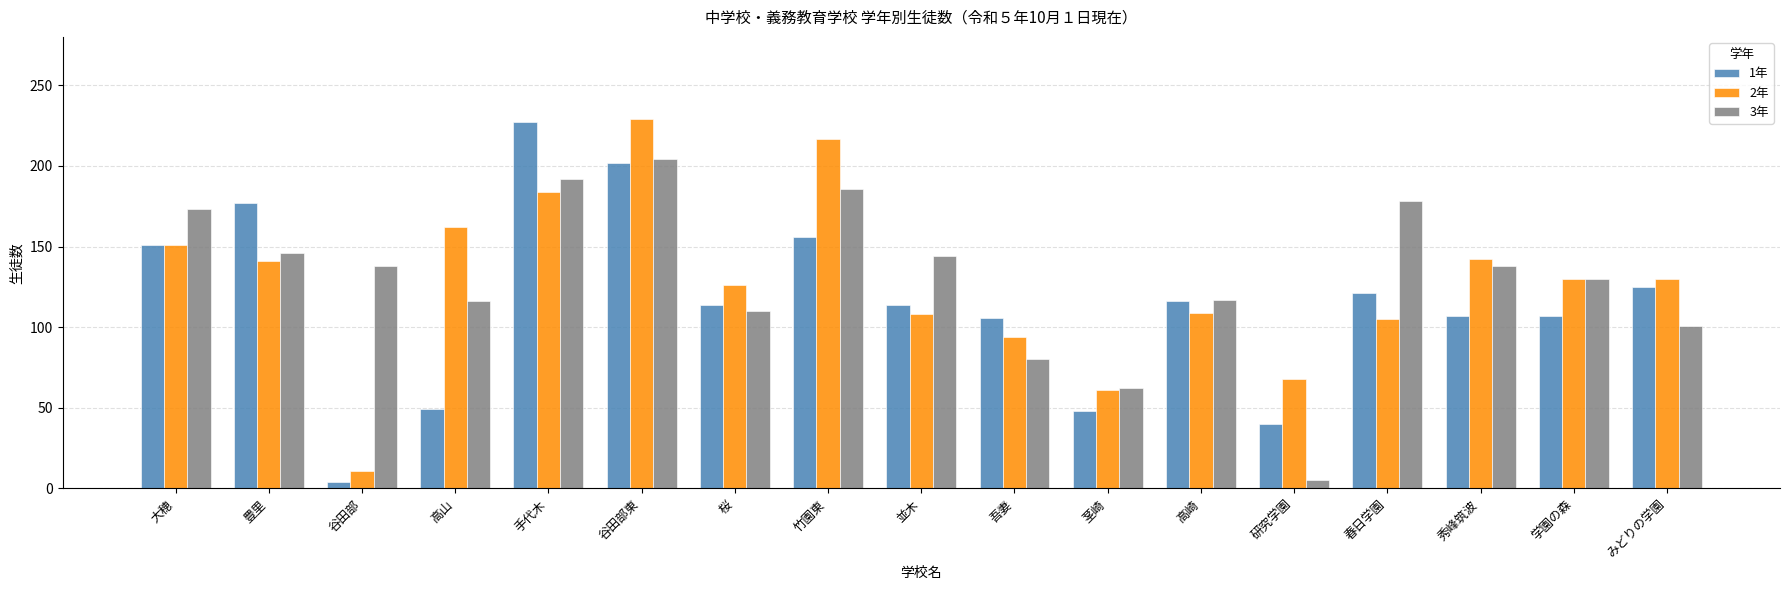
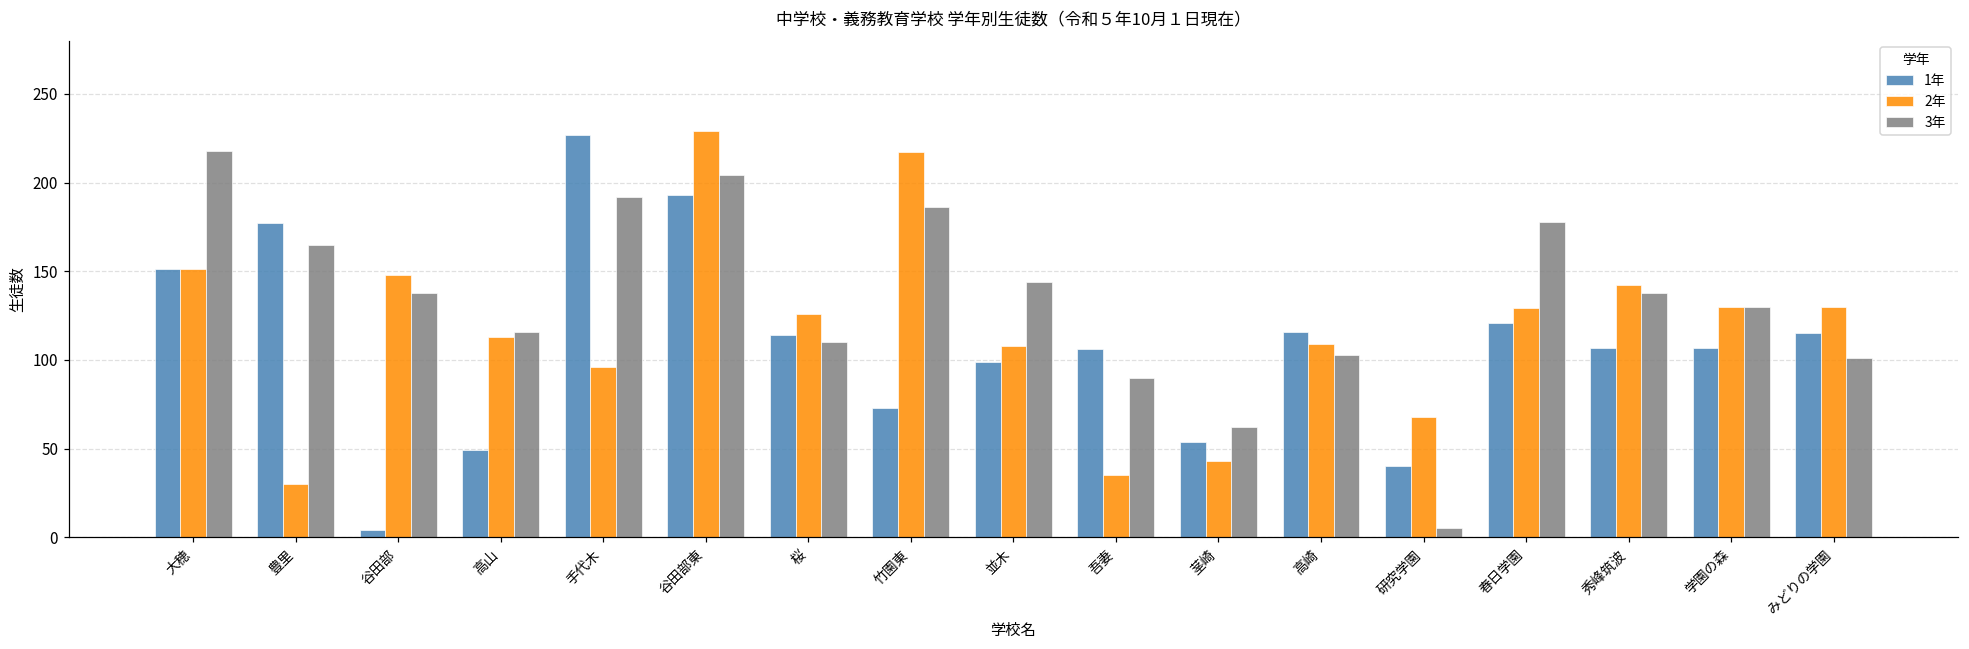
3年, 大穂: 173 -> 218
2年, 豊里: 141 -> 30
3年, 豊里: 146 -> 165
2年, 谷田部: 11 -> 148
2年, 高山: 162 -> 113
2年, 手代木: 184 -> 96
1年, 谷田部東: 202 -> 193
1年, 竹園東: 156 -> 73
1年, 並木: 114 -> 99
2年, 吾妻: 94 -> 35
3年, 吾妻: 80 -> 90
1年, 茎崎: 48 -> 54
2年, 茎崎: 61 -> 43
3年, 高崎: 117 -> 103
2年, 春日学園: 105 -> 129
1年, みどりの学園: 125 -> 115
